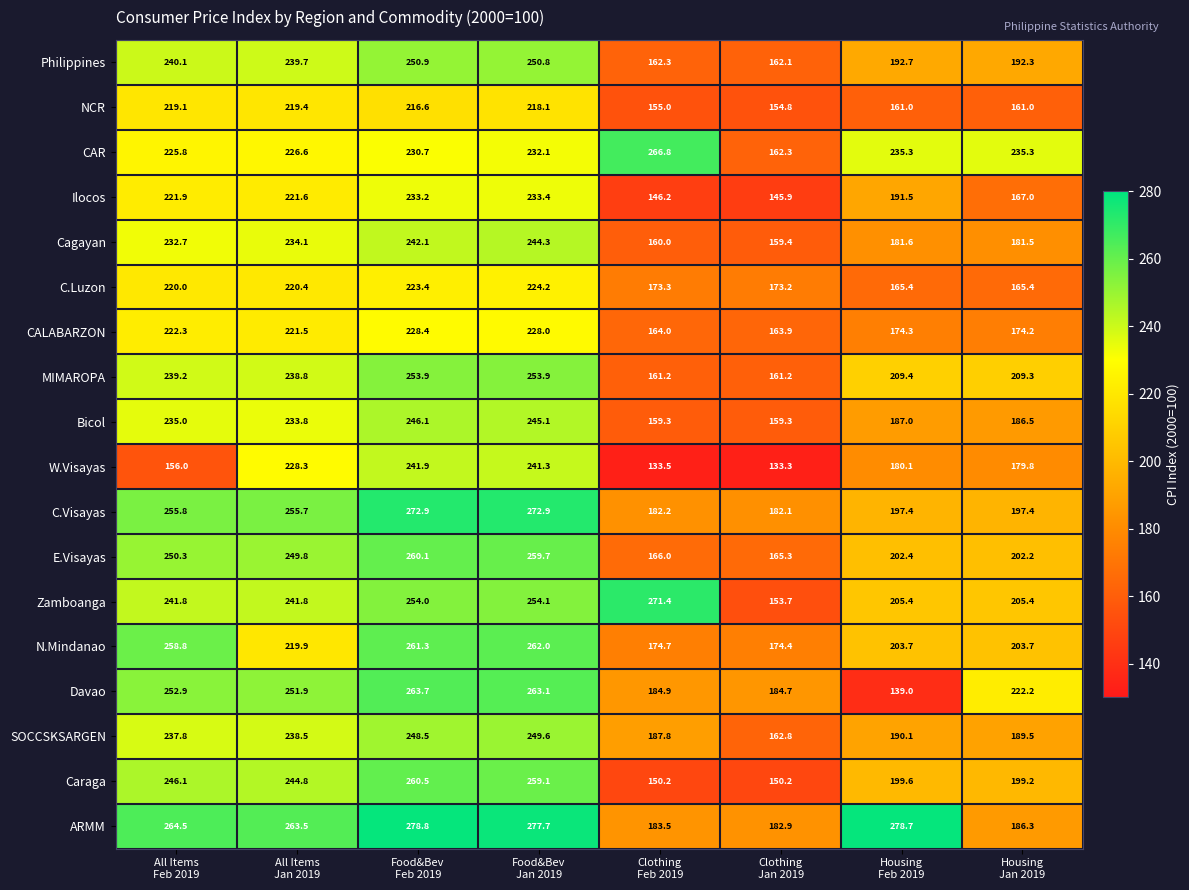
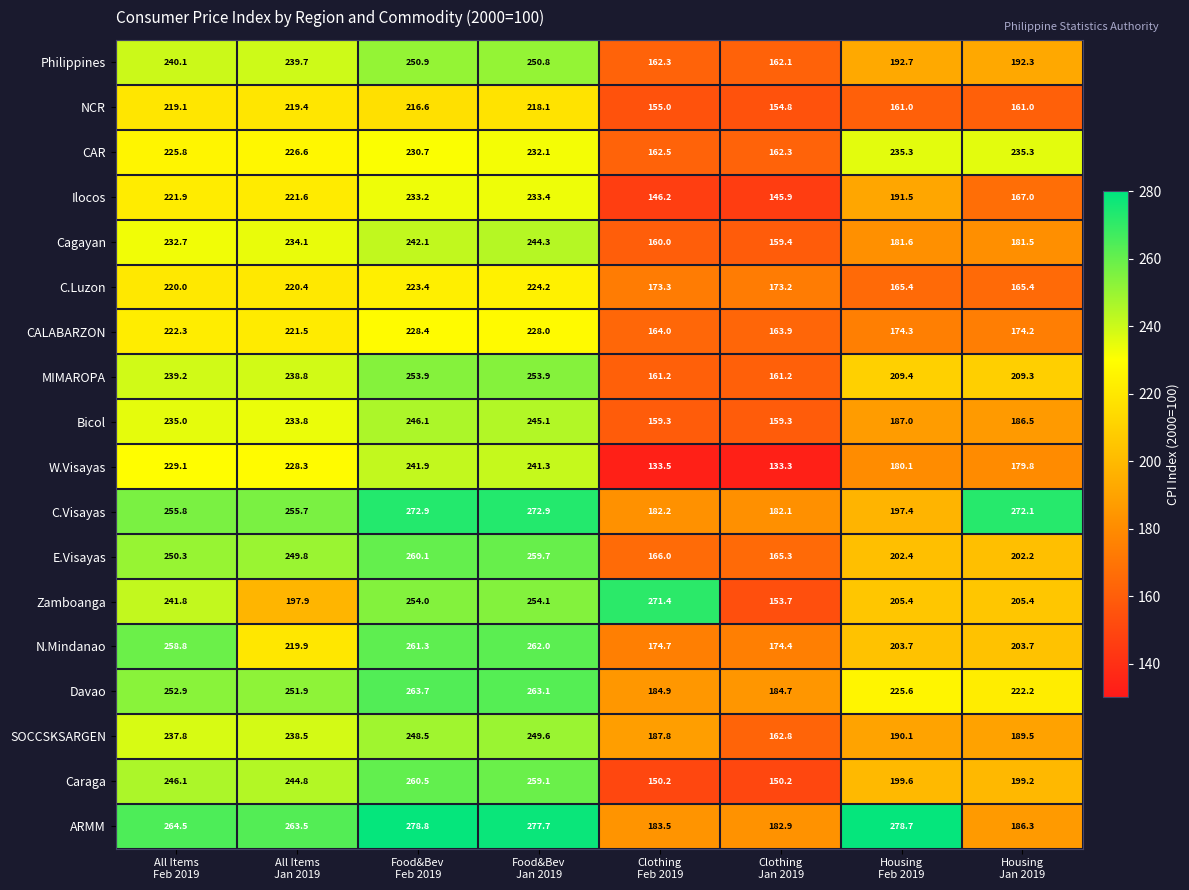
CAR, Clothing Feb 2019: 266.8 -> 162.5
W.Visayas, All Items Feb 2019: 156.0 -> 229.1
C.Visayas, Housing Jan 2019: 197.4 -> 272.1
Zamboanga, All Items Jan 2019: 241.8 -> 197.9
Davao, Housing Feb 2019: 139.0 -> 225.6
